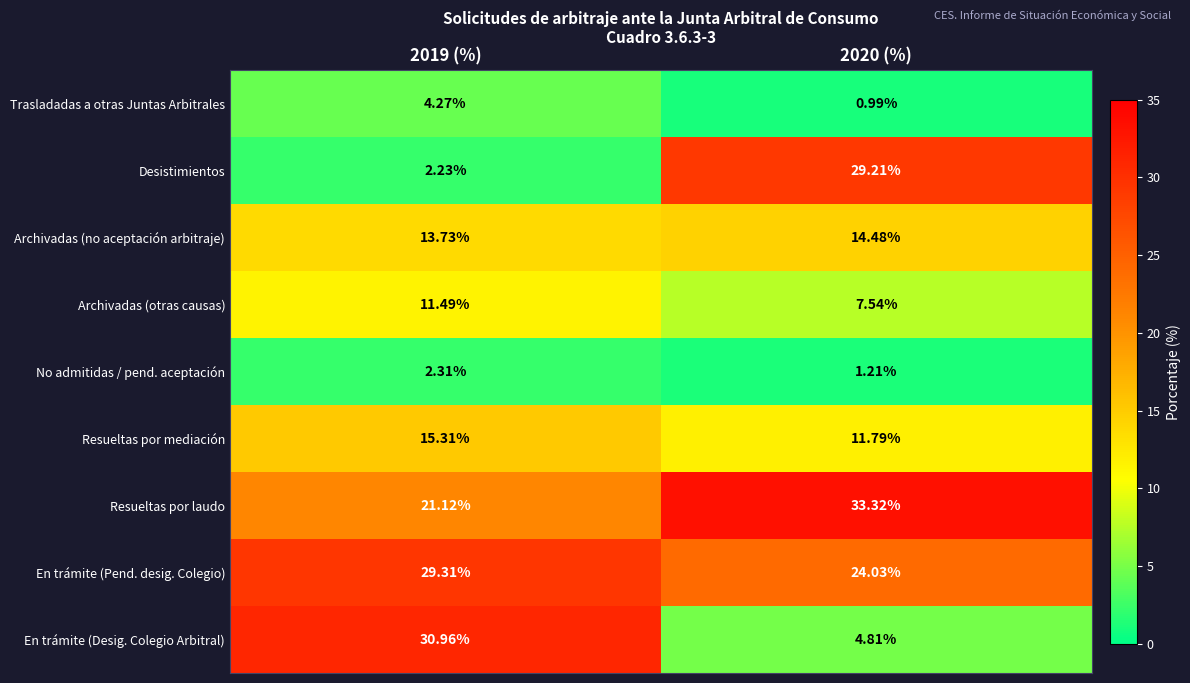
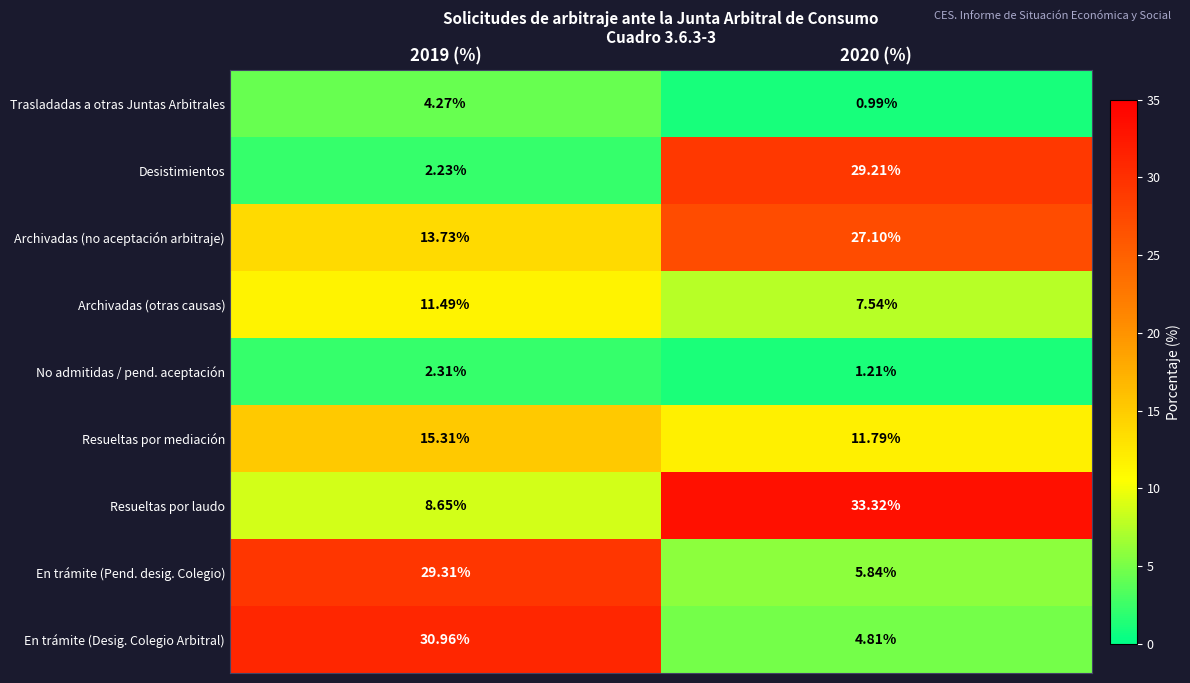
Archivadas (no aceptación arbitraje), 2020 (%): 14.48% -> 27.10%
Resueltas por laudo, 2019 (%): 21.12% -> 8.65%
En trámite (Pend. desig. Colegio), 2020 (%): 24.03% -> 5.84%
